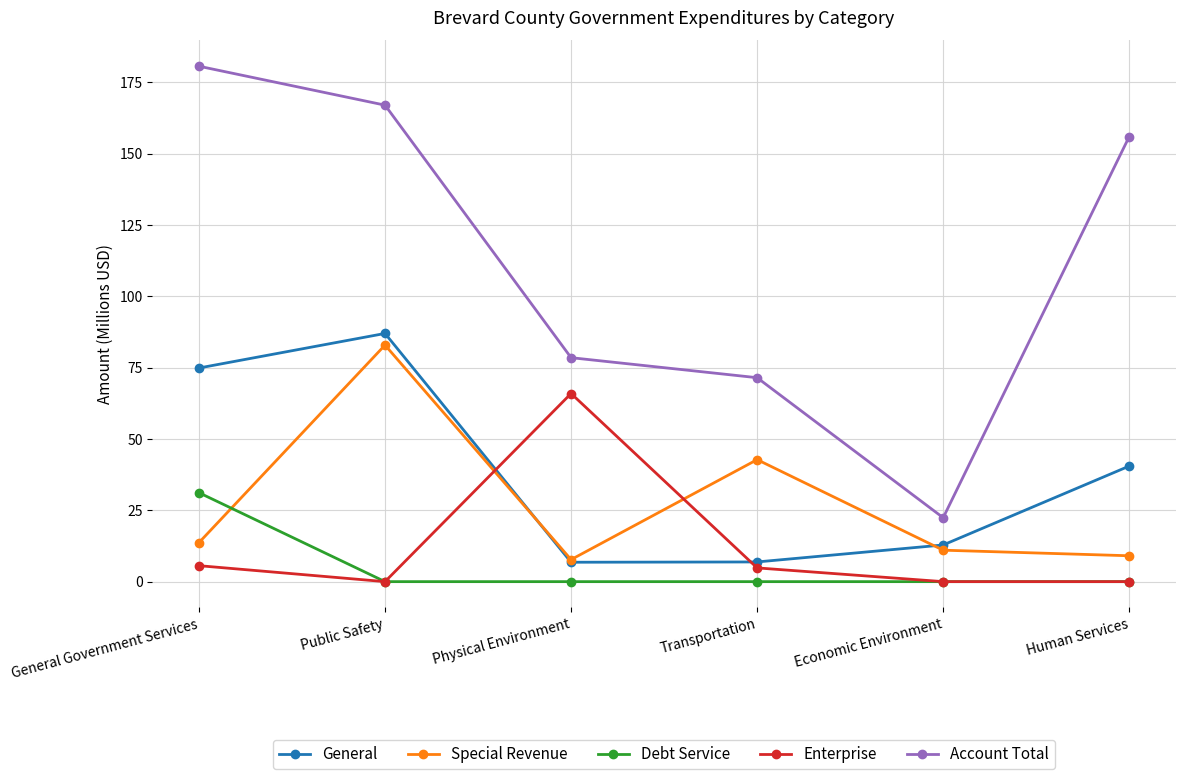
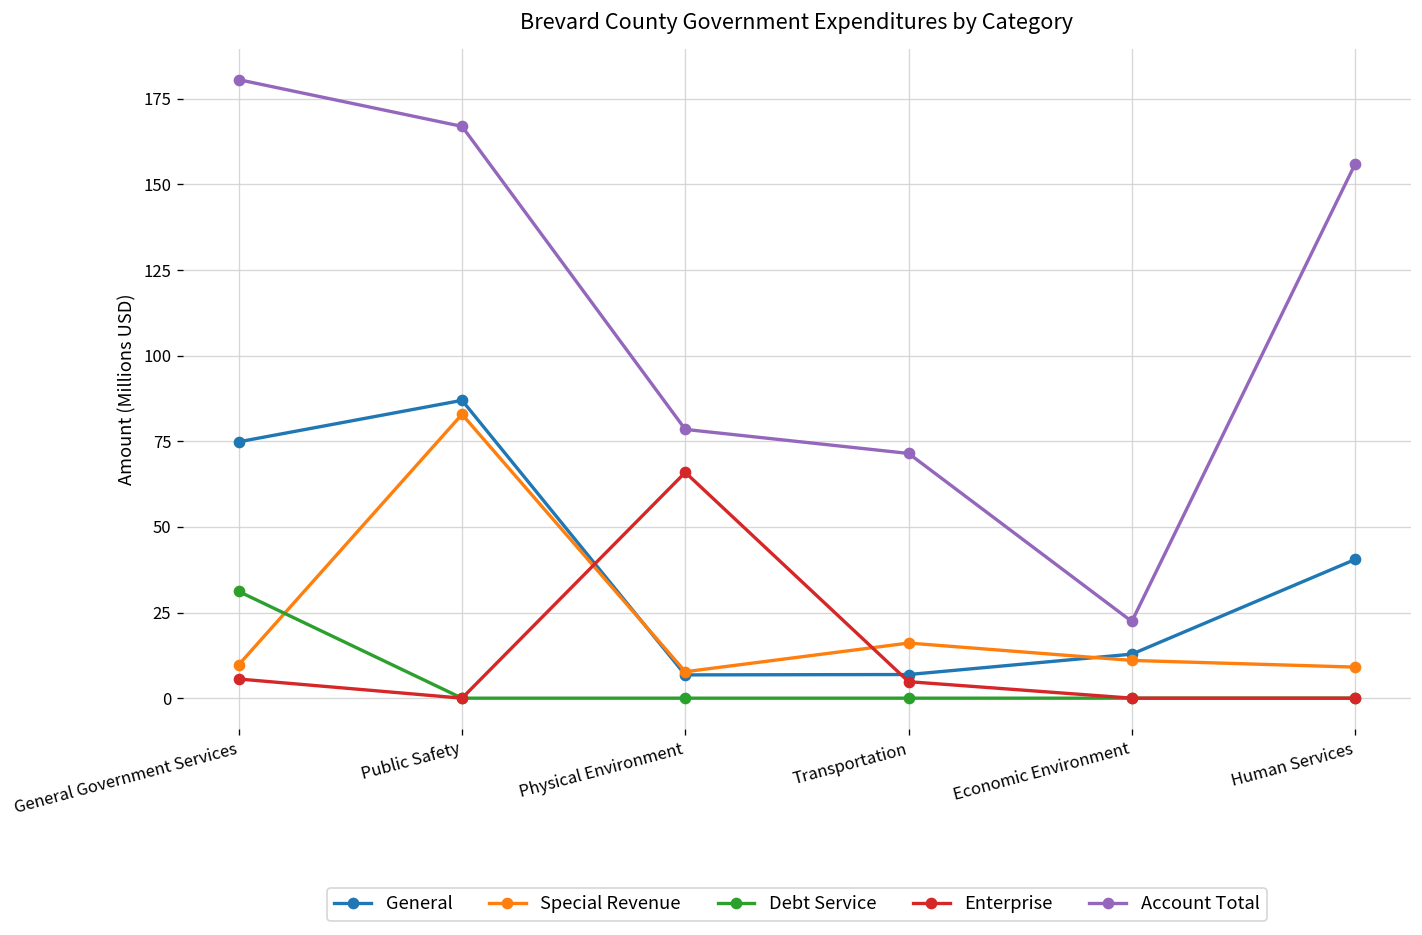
Special Revenue, General Government Services: 14 -> 10
Special Revenue, Transportation: 43 -> 16
